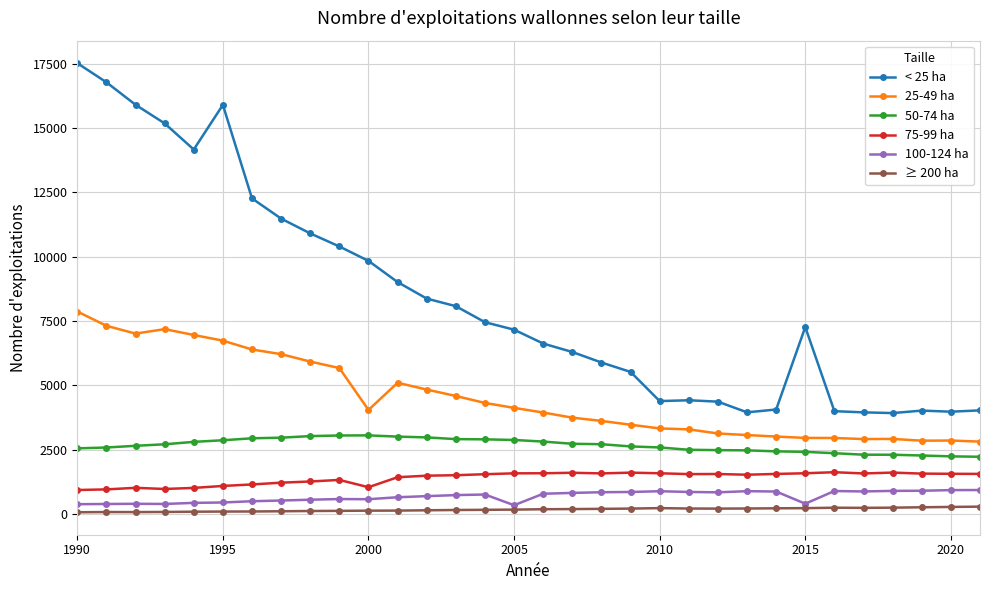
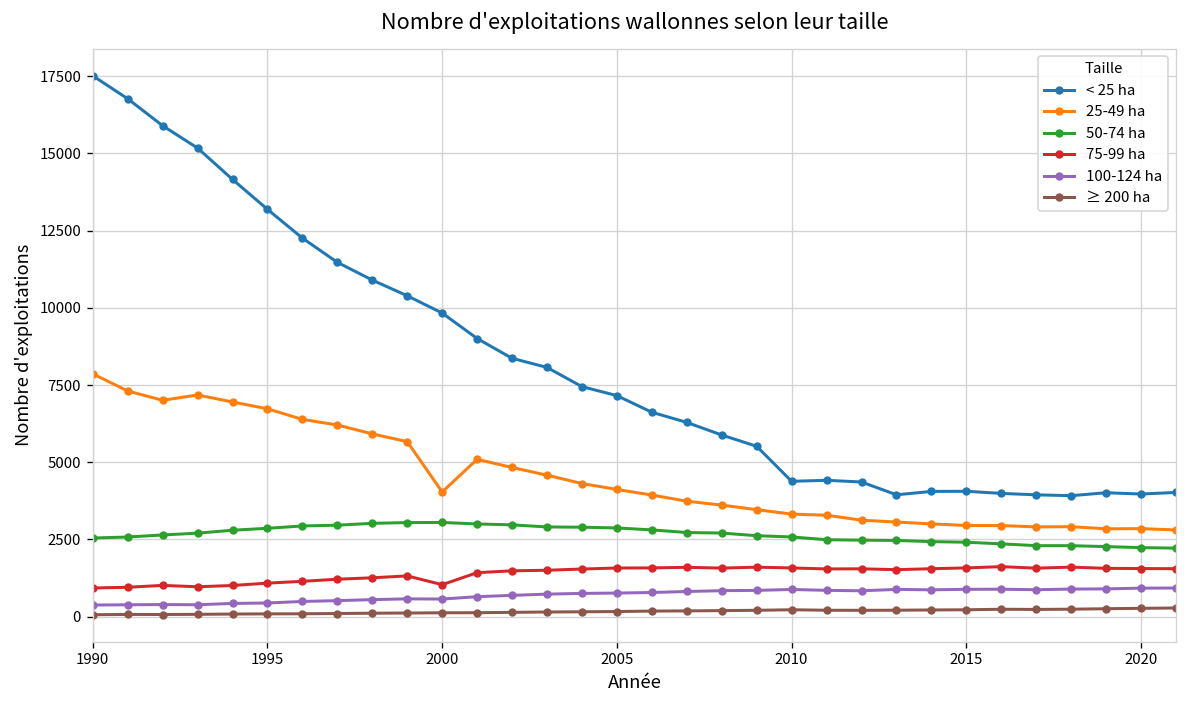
< 25 ha, 1995: 15900 -> 13200
100-124 ha, 2005: 300 -> 800
< 25 ha, 2015: 7300 -> 4100
100-124 ha, 2015: 400 -> 900
